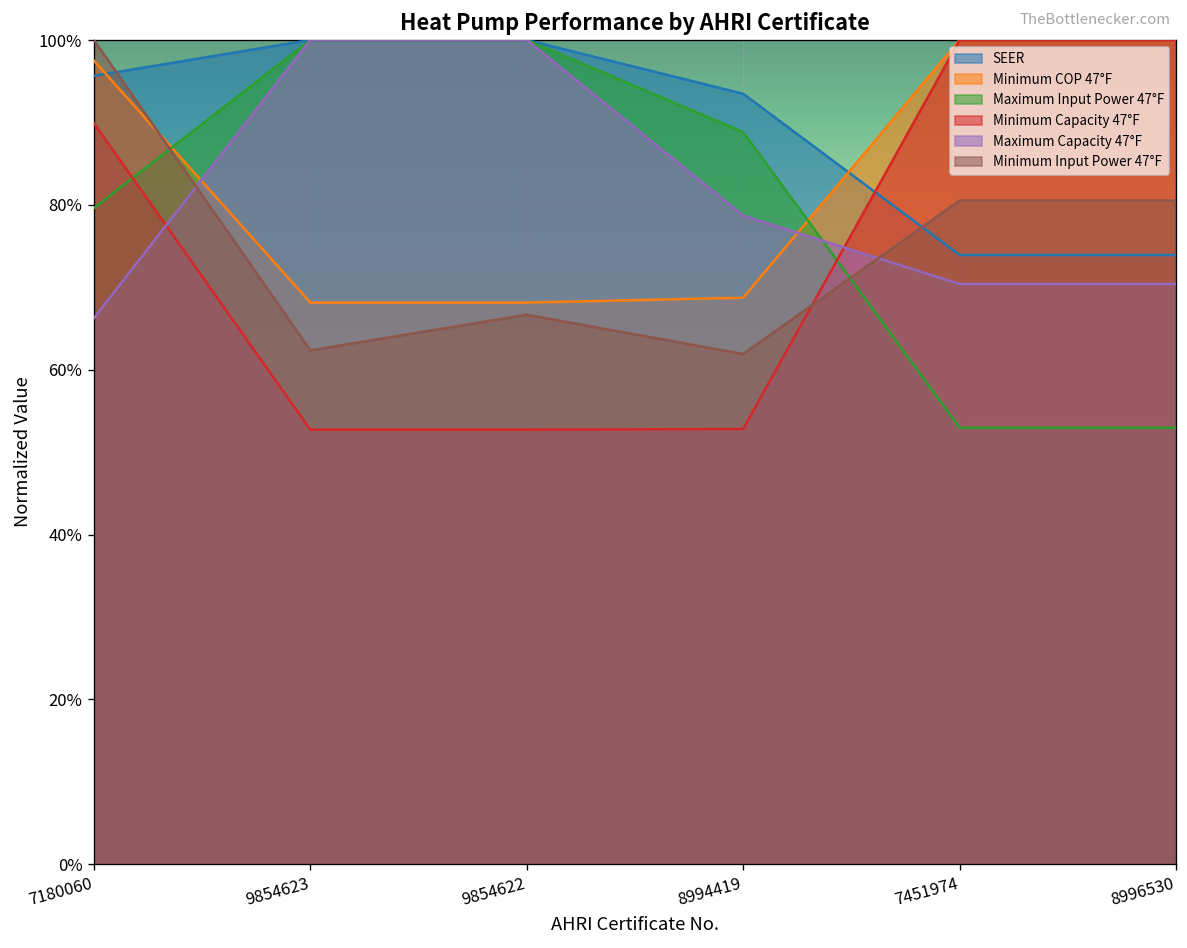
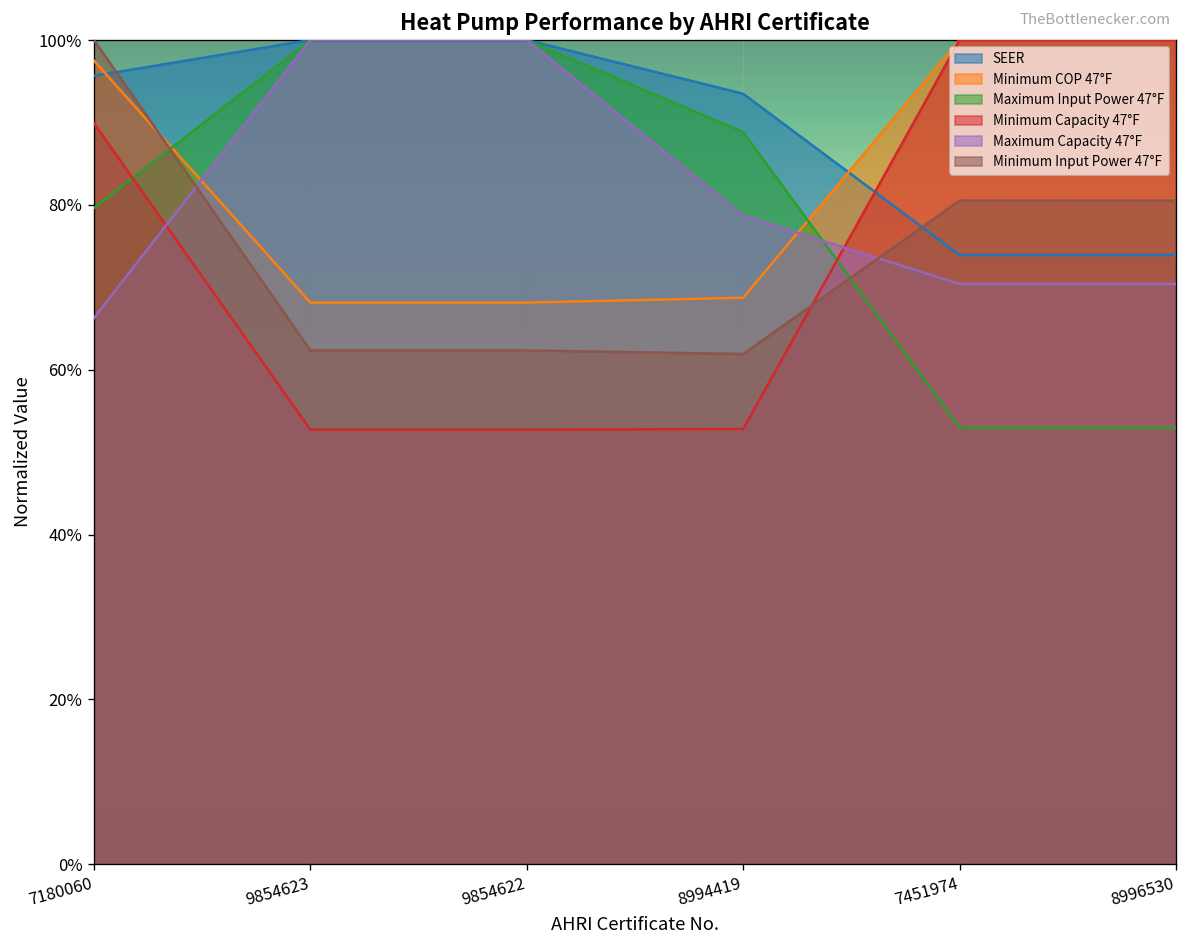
Minimum Input Power 47°F, 9854622: 67% -> 62%
